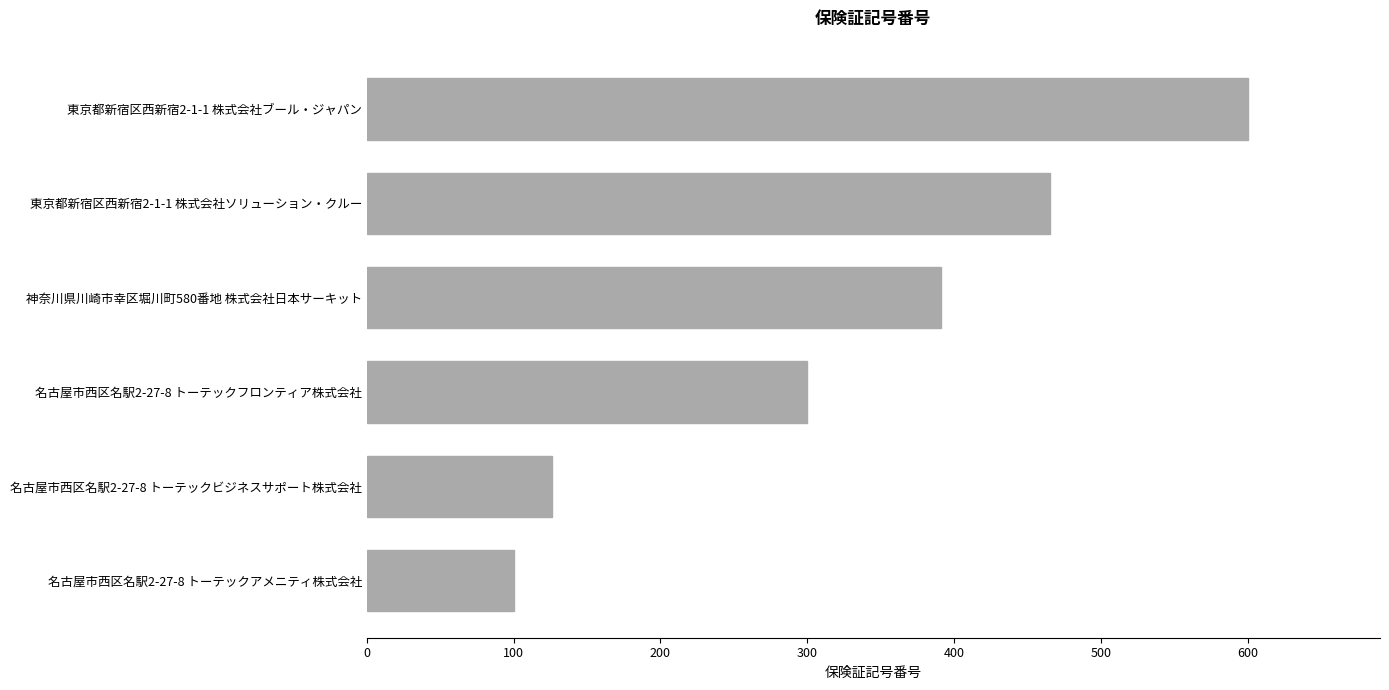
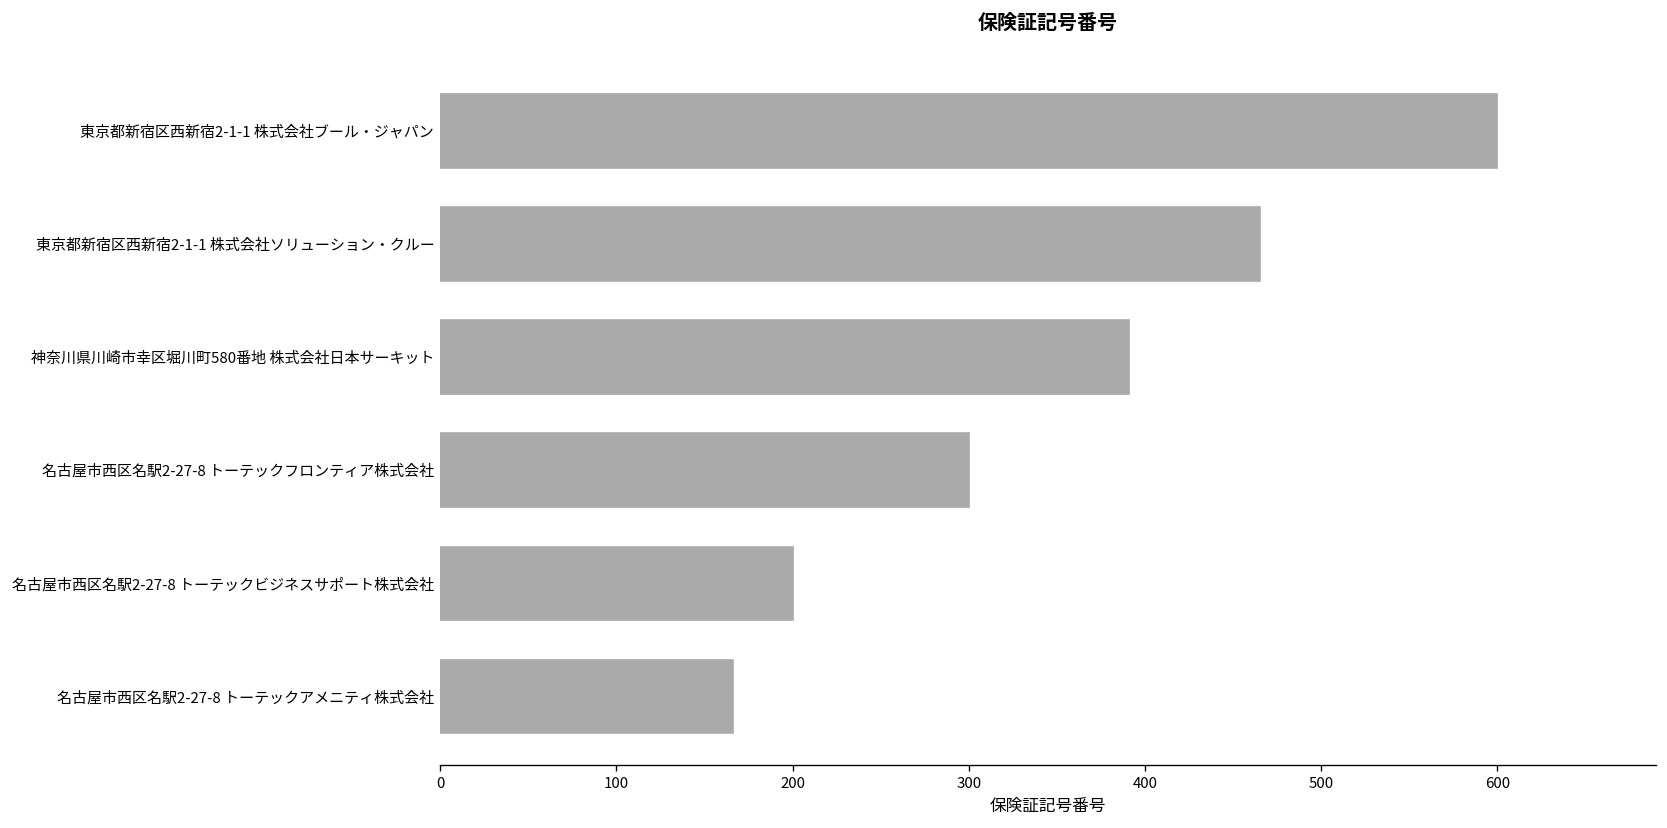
名古屋市西区名駅2-27-8 トーテックビジネスサポート株式会社: 126 -> 200
名古屋市西区名駅2-27-8 トーテックアメニティ株式会社: 100 -> 166
